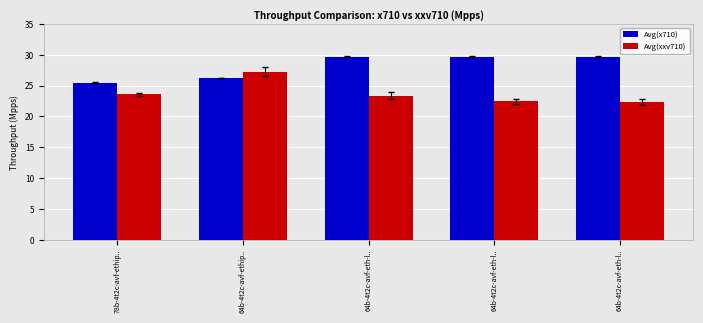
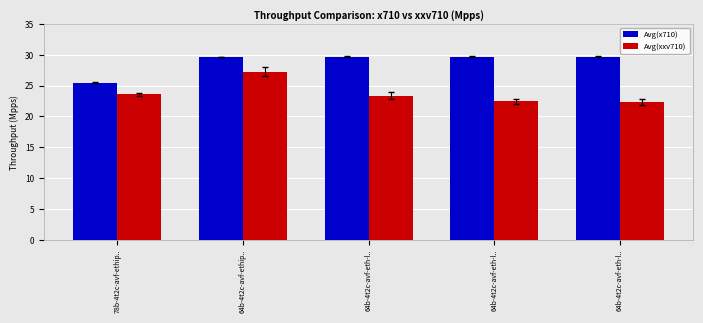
Avg(x710), 64b-4t2c-avf-ethip..: 26 -> 30
